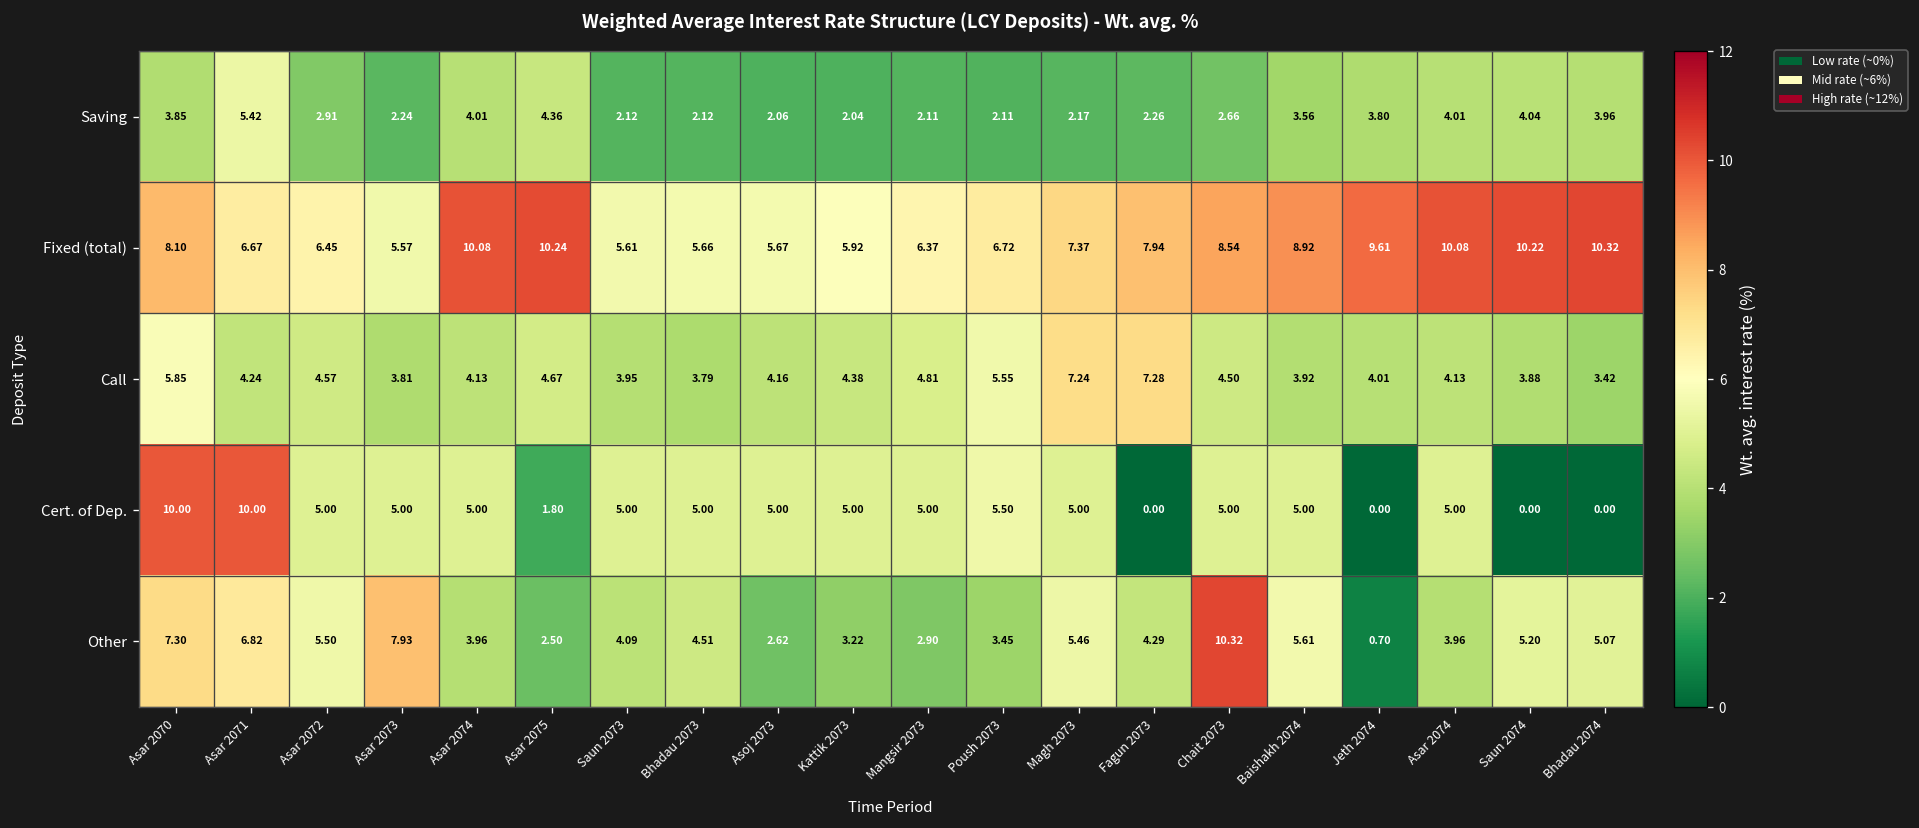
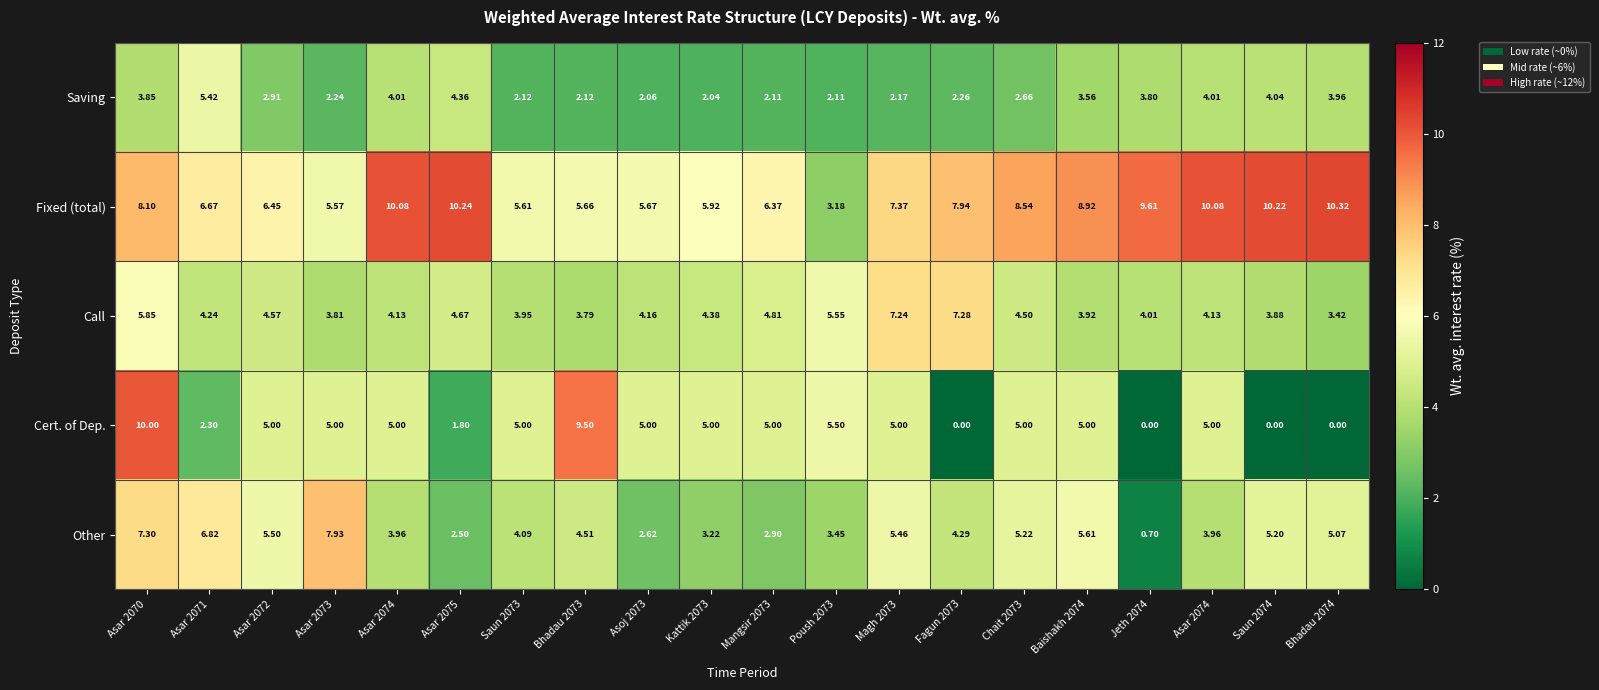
Fixed (total), Poush 2073: 6.72 -> 3.18
Cert. of Dep., Asar 2071: 10.00 -> 2.30
Cert. of Dep., Bhadau 2073: 5.00 -> 9.50
Other, Chait 2073: 10.32 -> 5.22
